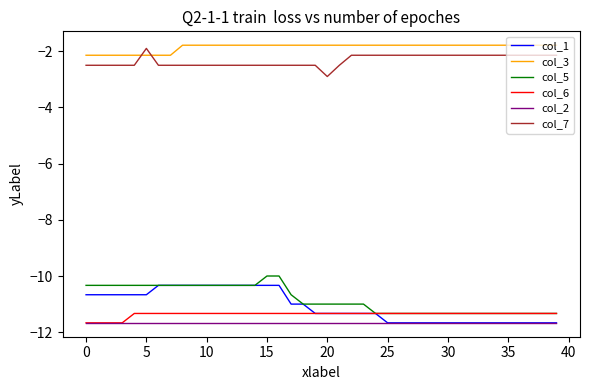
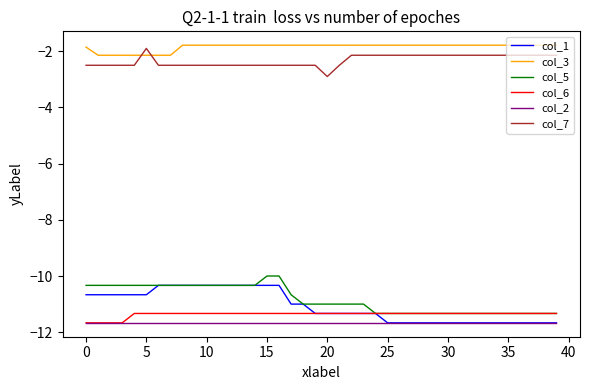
col_3, 0: -2.1 -> -1.9
